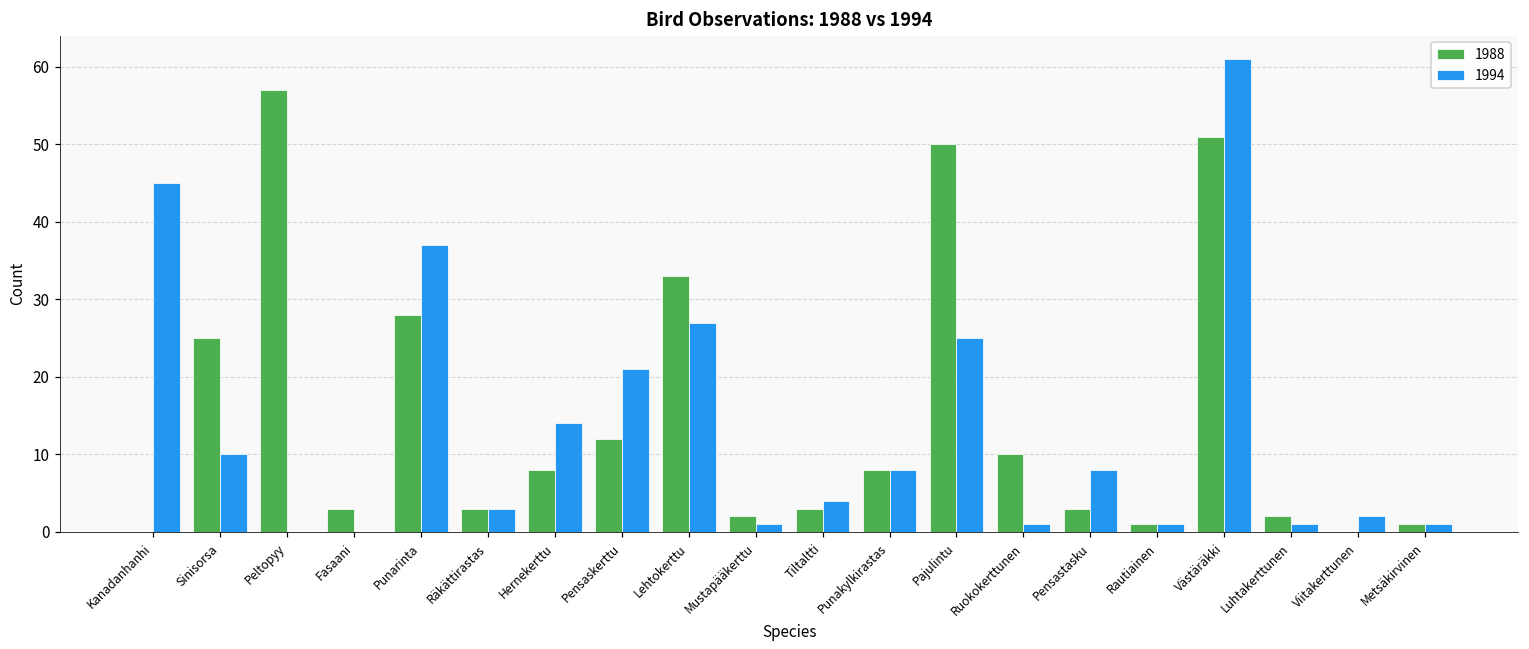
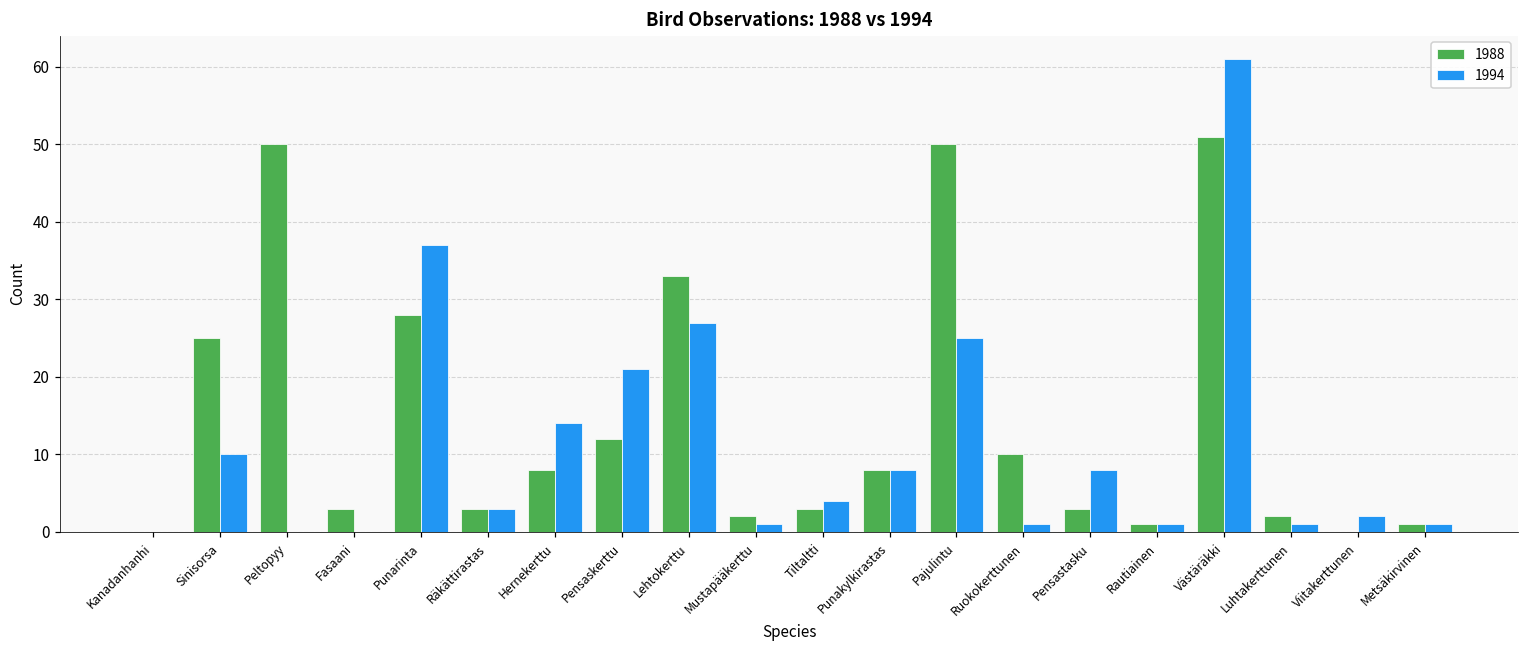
1994, Kanadanhanhi: 45 -> 0
1988, Peltopyy: 57 -> 50
